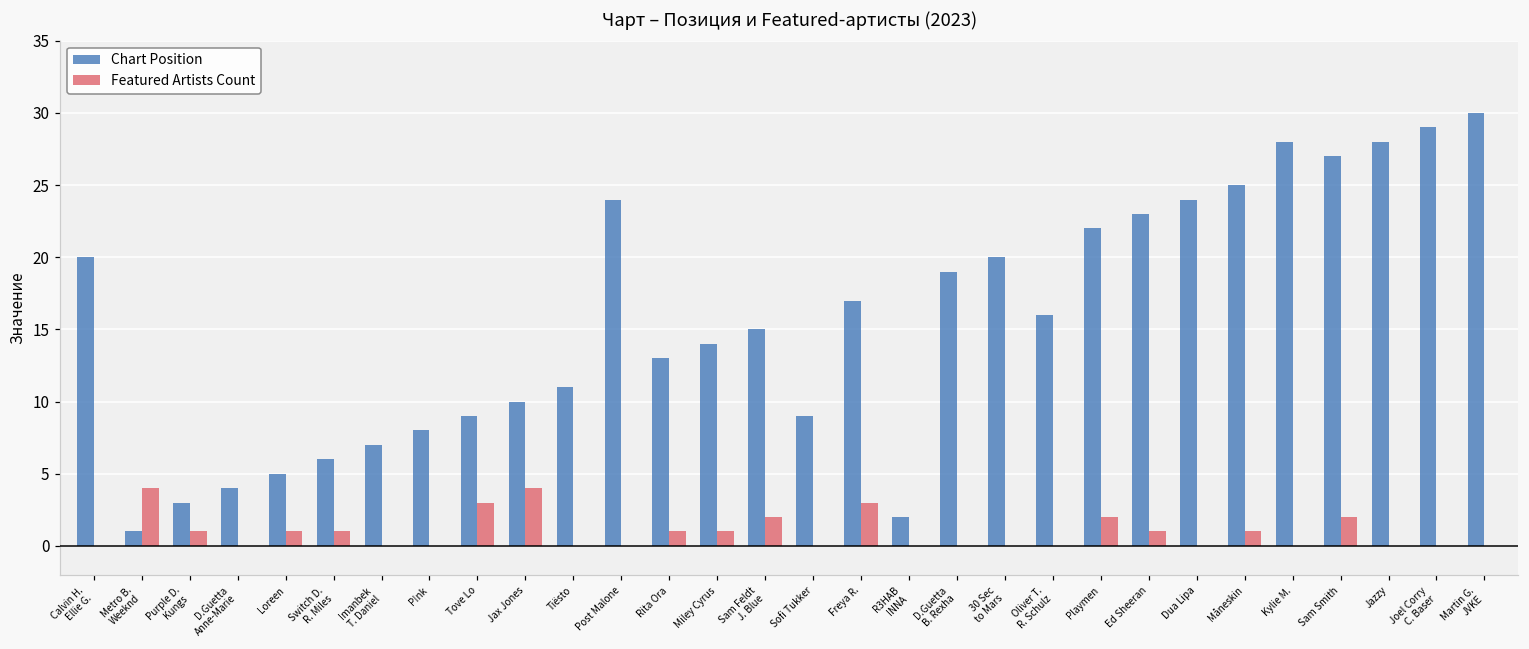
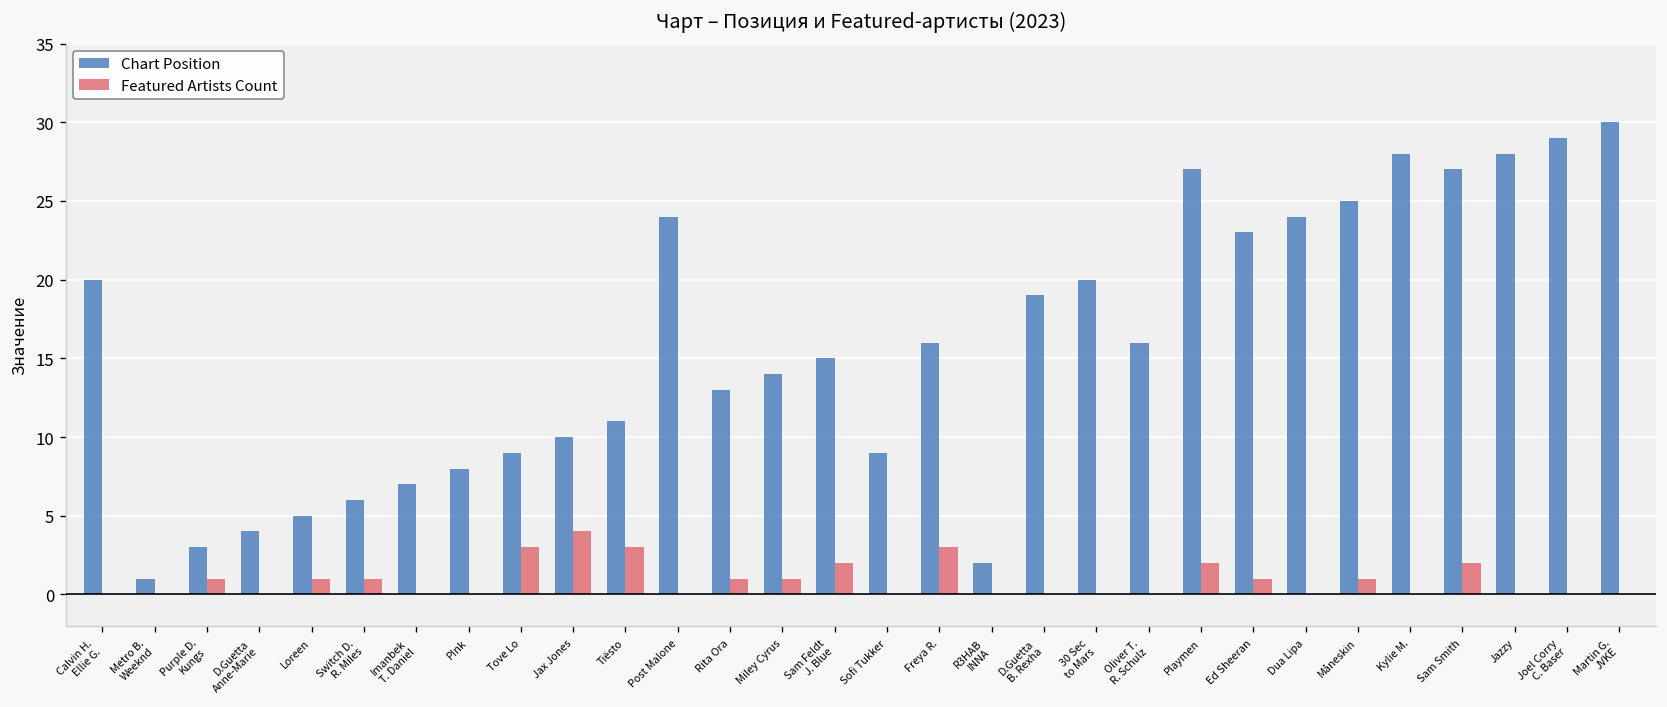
Featured Artists Count, Metro B. Weeknd: 4 -> 0
Featured Artists Count, Tiësto: 0 -> 3
Chart Position, Freya R.: 17 -> 16
Chart Position, Playmen: 22 -> 27
